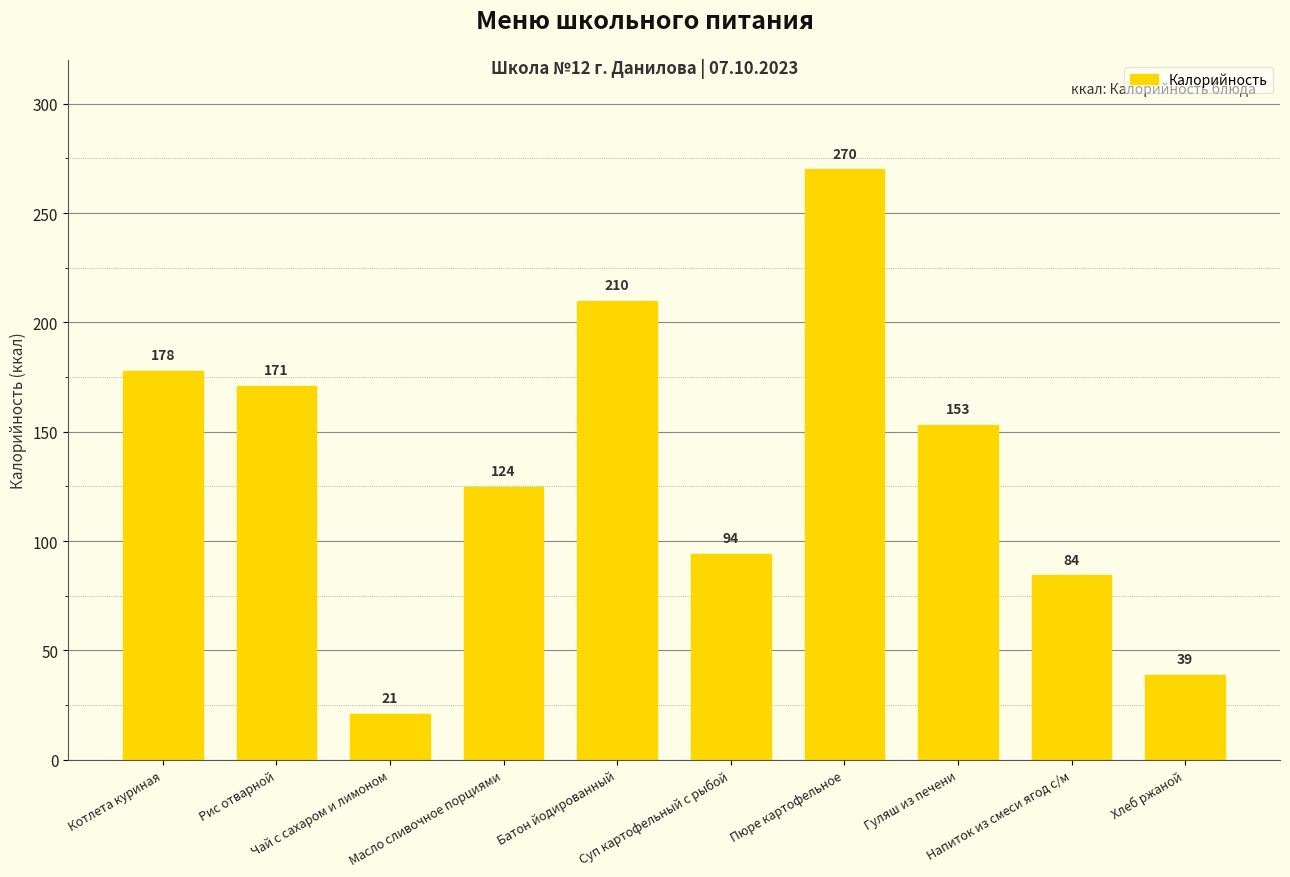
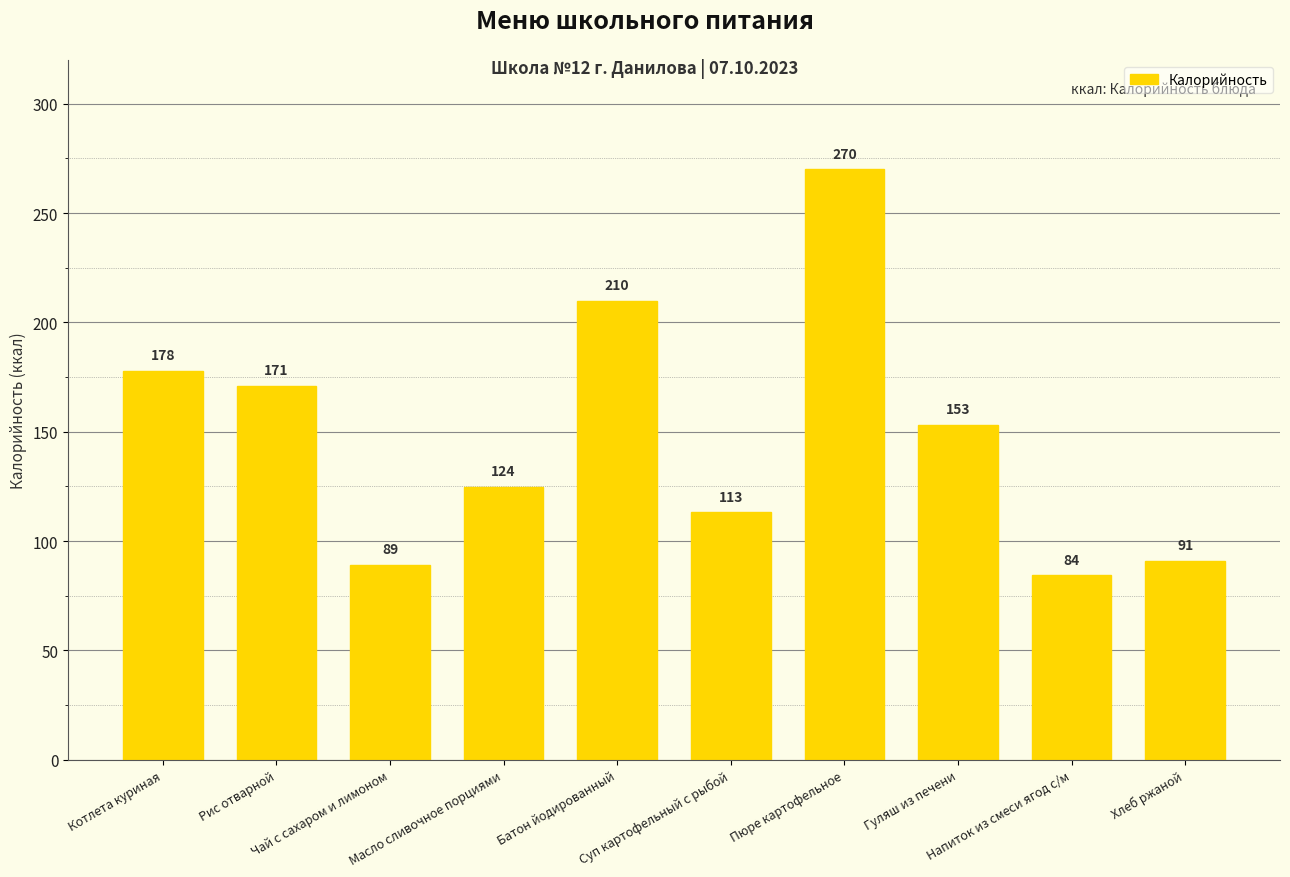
Чай с сахаром и лимоном: 21 -> 89
Суп картофельный с рыбой: 94 -> 113
Хлеб ржаной: 39 -> 91
